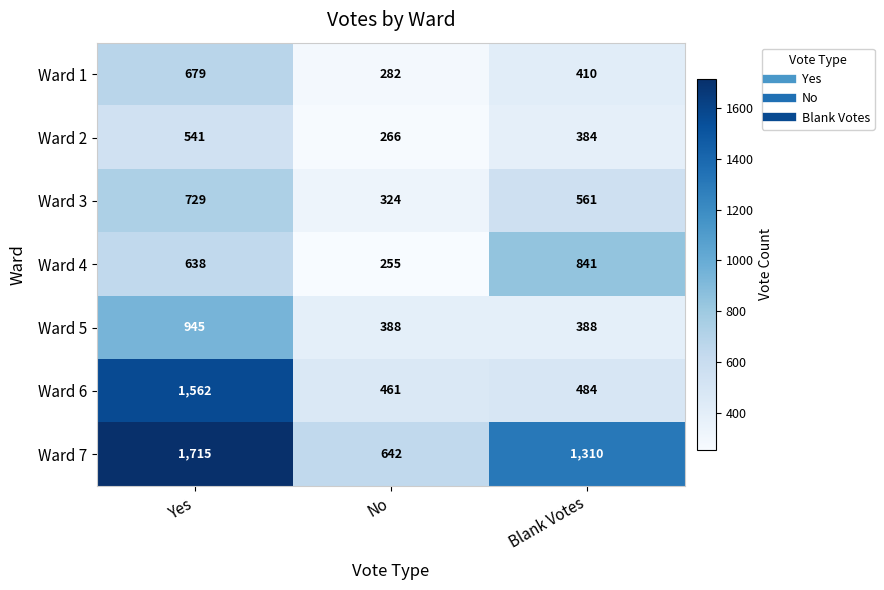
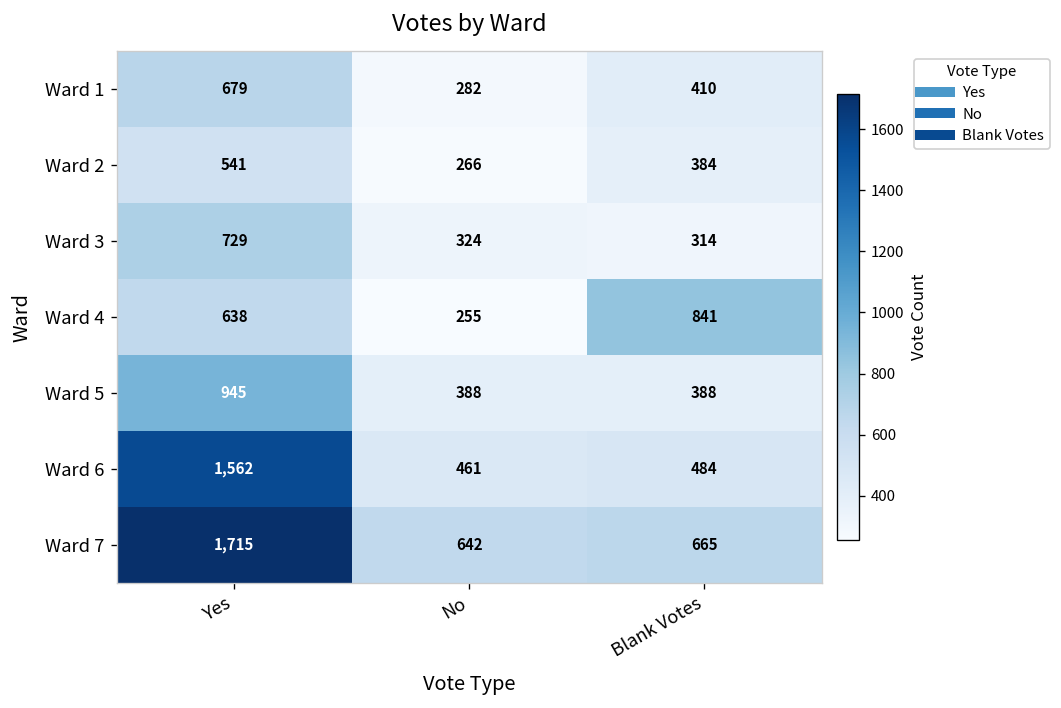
Ward 3, Blank Votes: 561 -> 314
Ward 7, Blank Votes: 1,310 -> 665
